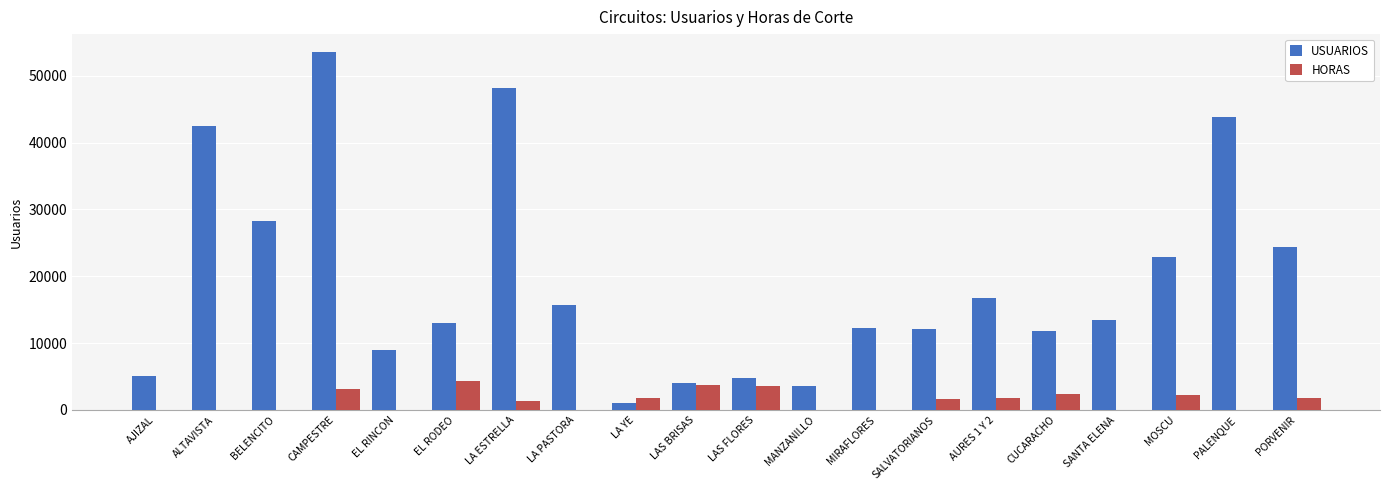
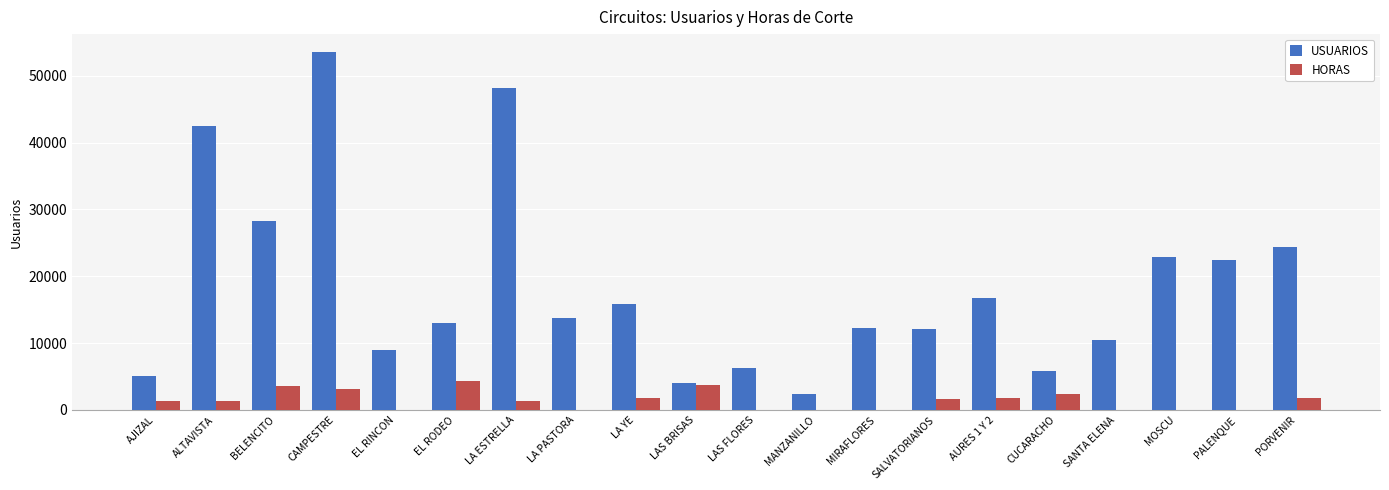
HORAS, AJIZAL: 0 -> 1000
HORAS, ALTAVISTA: 0 -> 1000
HORAS, BELENCITO: 0 -> 4000
USUARIOS, LA PASTORA: 16000 -> 14000
USUARIOS, LA YE: 1000 -> 16000
USUARIOS, LAS FLORES: 5000 -> 6000
HORAS, LAS FLORES: 4000 -> 0
USUARIOS, MANZANILLO: 4000 -> 2000
USUARIOS, CUCARACHO: 12000 -> 6000
USUARIOS, SANTA ELENA: 14000 -> 10000
HORAS, MOSCU: 2000 -> 0
USUARIOS, PALENQUE: 44000 -> 22000
